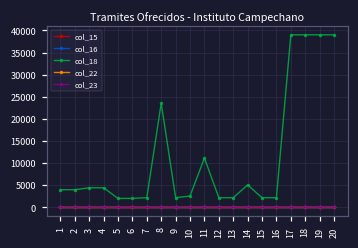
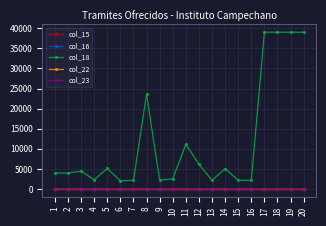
col_18, 4: 4000 -> 2000
col_18, 5: 2000 -> 5000
col_18, 12: 2000 -> 6000
